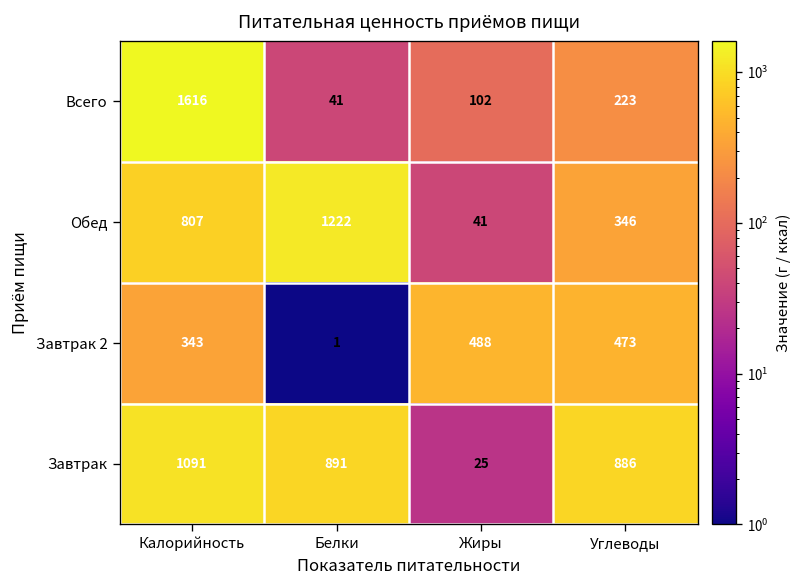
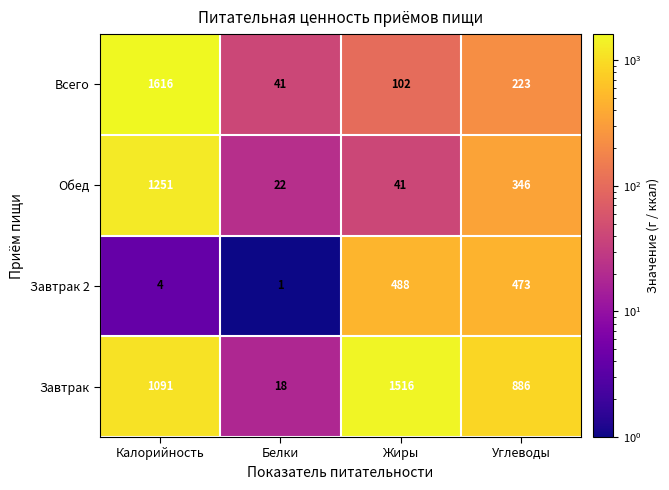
Обед, Калорийность: 807 -> 1251
Обед, Белки: 1222 -> 22
Завтрак 2, Калорийность: 343 -> 4
Завтрак, Белки: 891 -> 18
Завтрак, Жиры: 25 -> 1516
